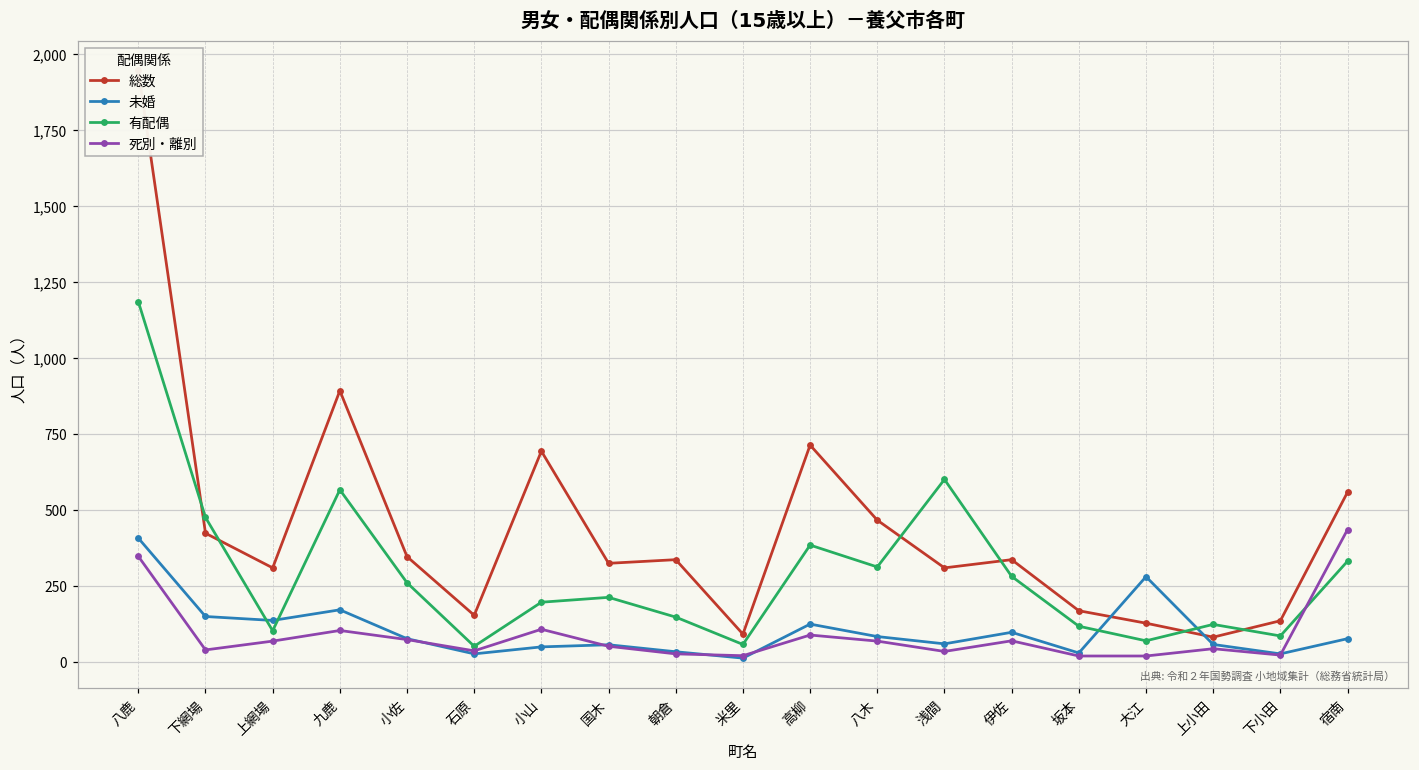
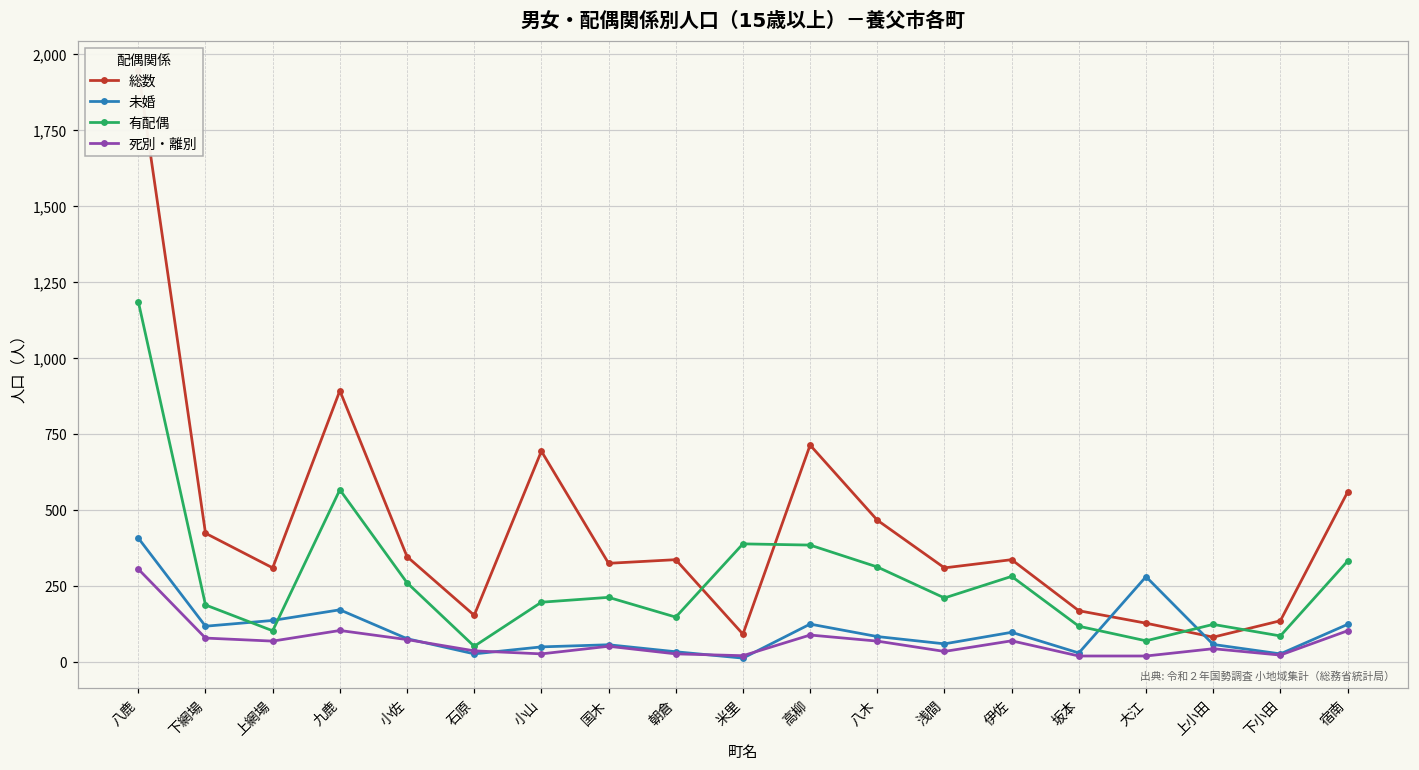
死別・離別, 八鹿: 350 -> 310
未婚, 下網場: 150 -> 120
有配偶, 下網場: 480 -> 190
死別・離別, 下網場: 40 -> 80
死別・離別, 小山: 110 -> 30
有配偶, 米里: 60 -> 390
有配偶, 浅間: 600 -> 210
未婚, 宿南: 80 -> 120
死別・離別, 宿南: 440 -> 100
